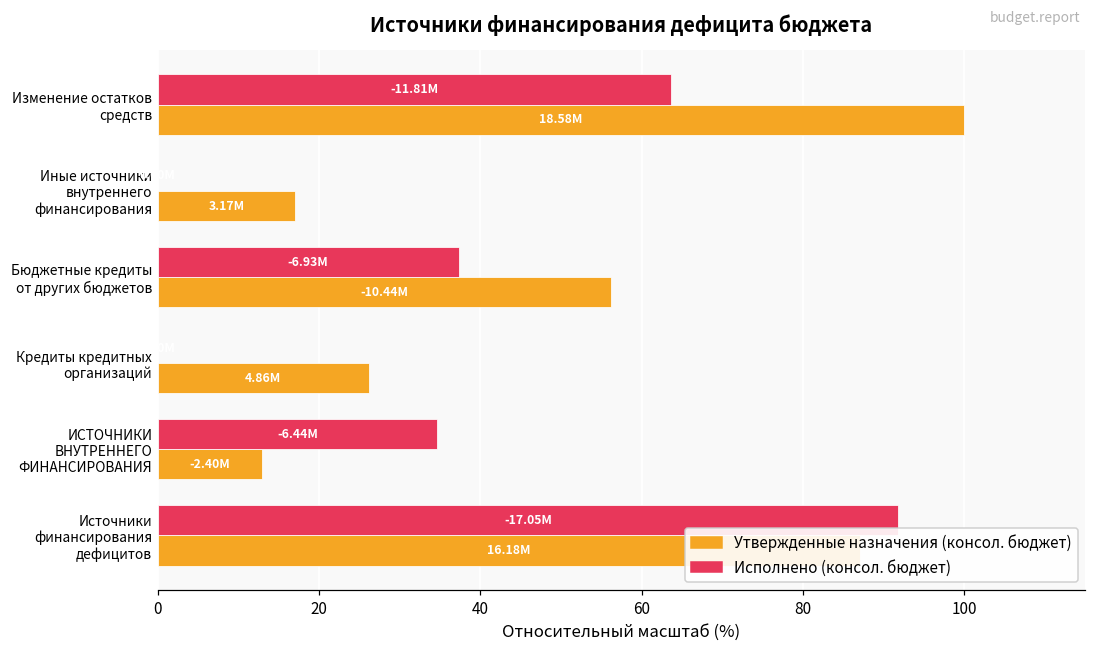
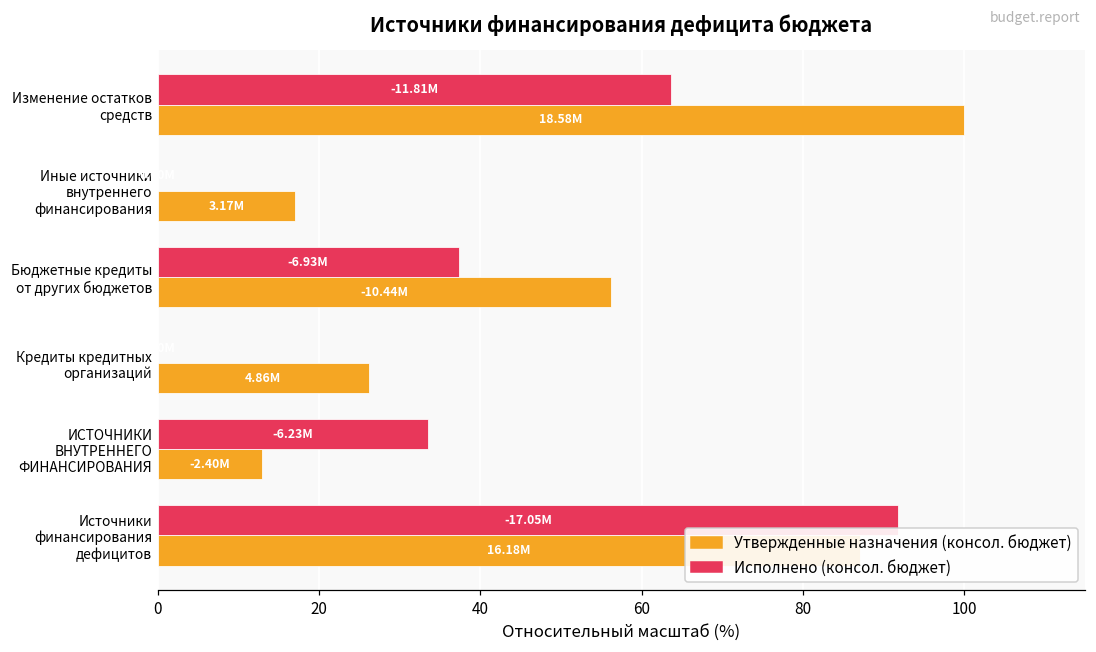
Исполнено (консол. бюджет), ИСТОЧНИКИ ВНУТРЕННЕГО ФИНАНСИРОВАНИЯ: -6.44M -> -6.23M
